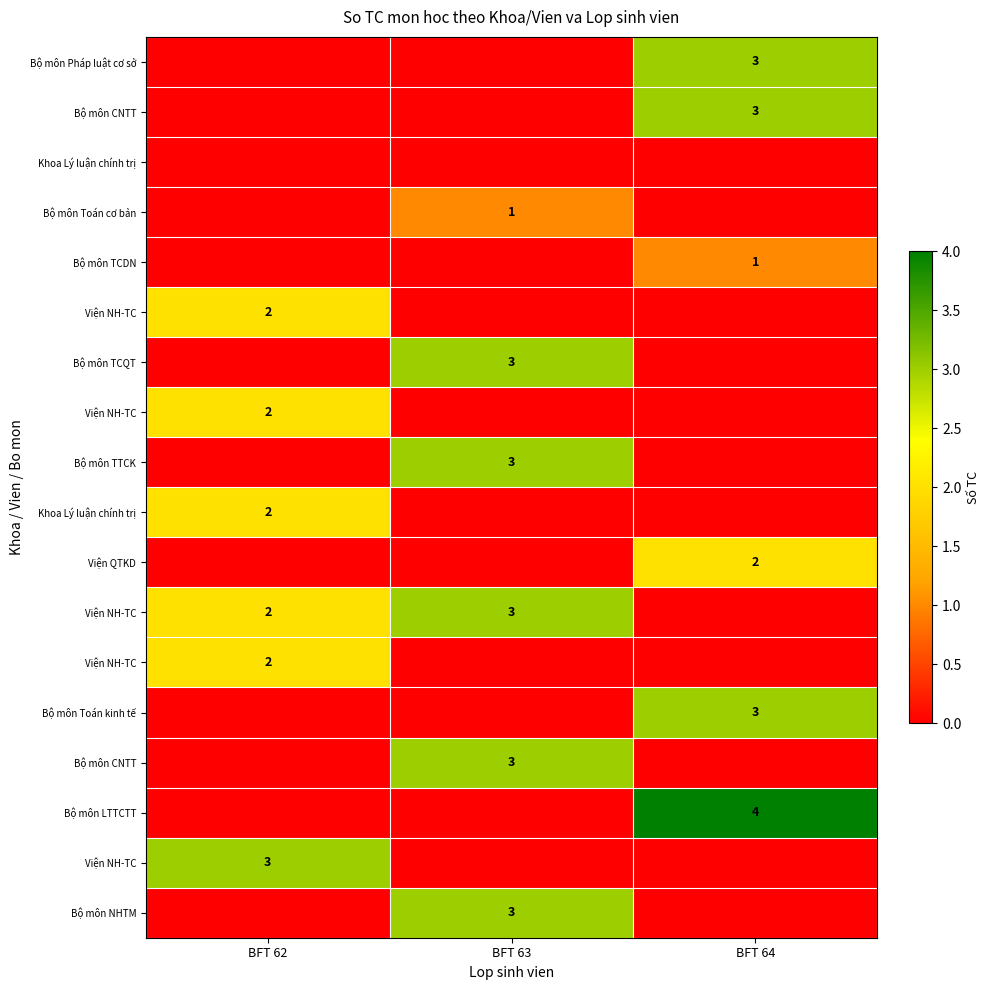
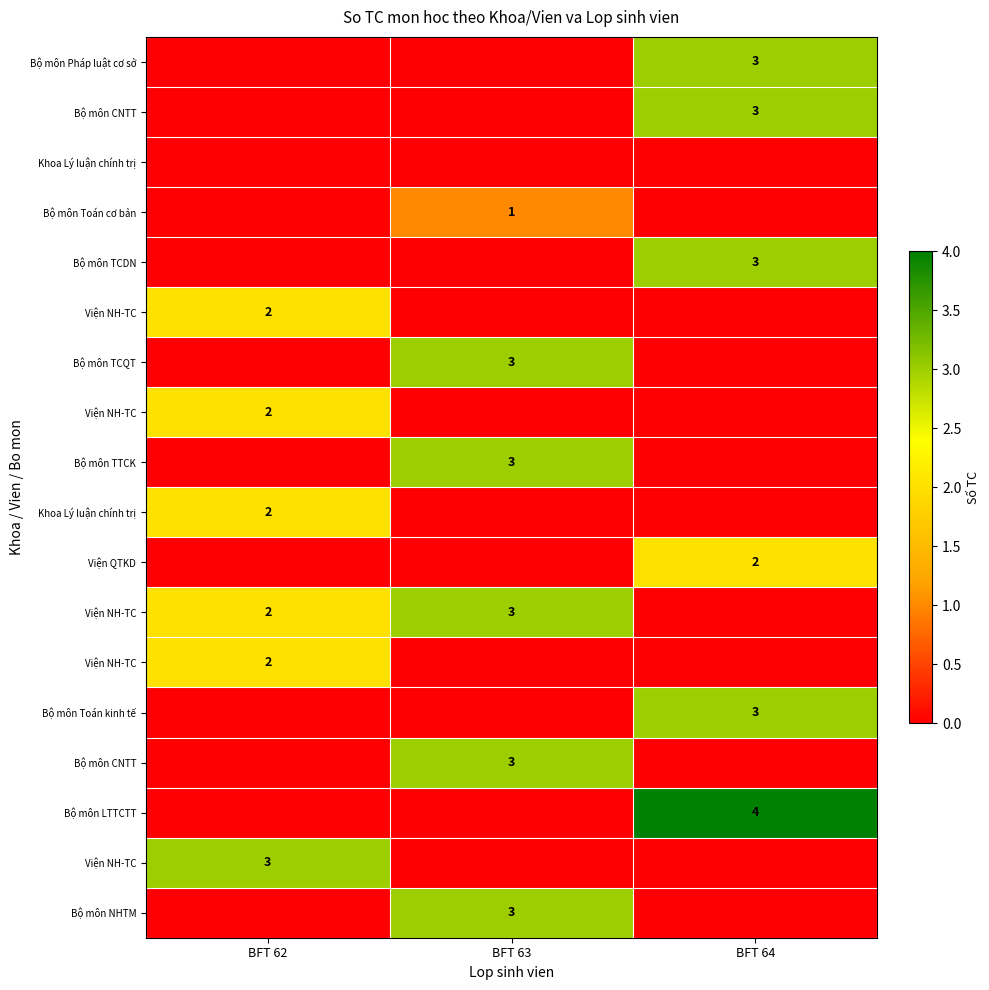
Bộ môn TCDN, BFT 64: 1 -> 3
